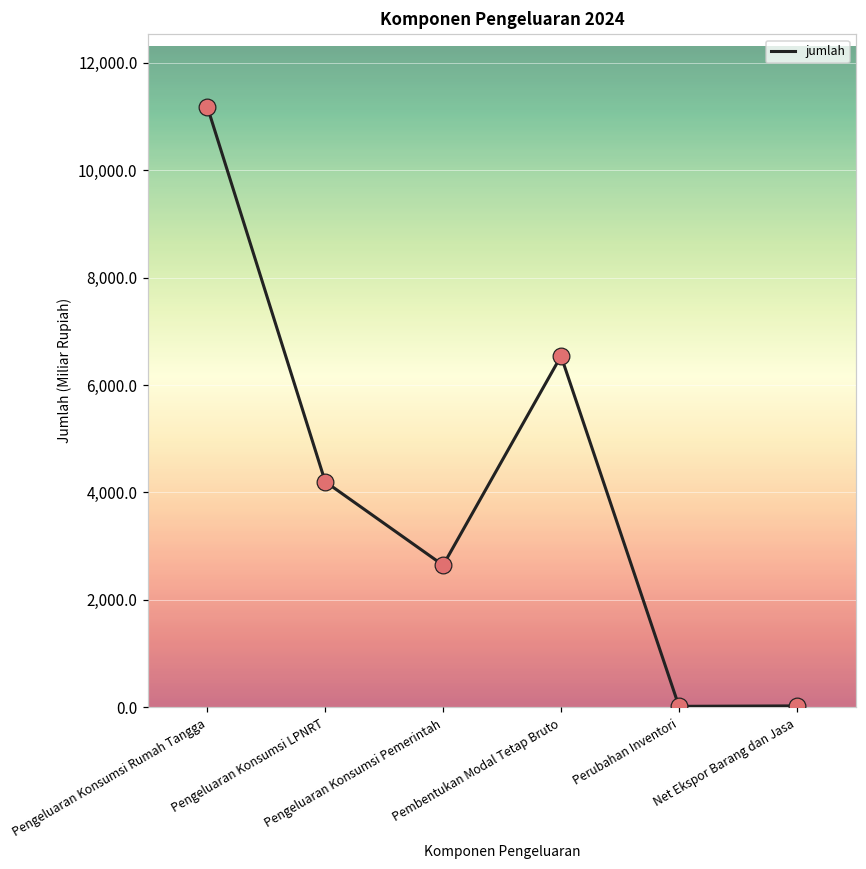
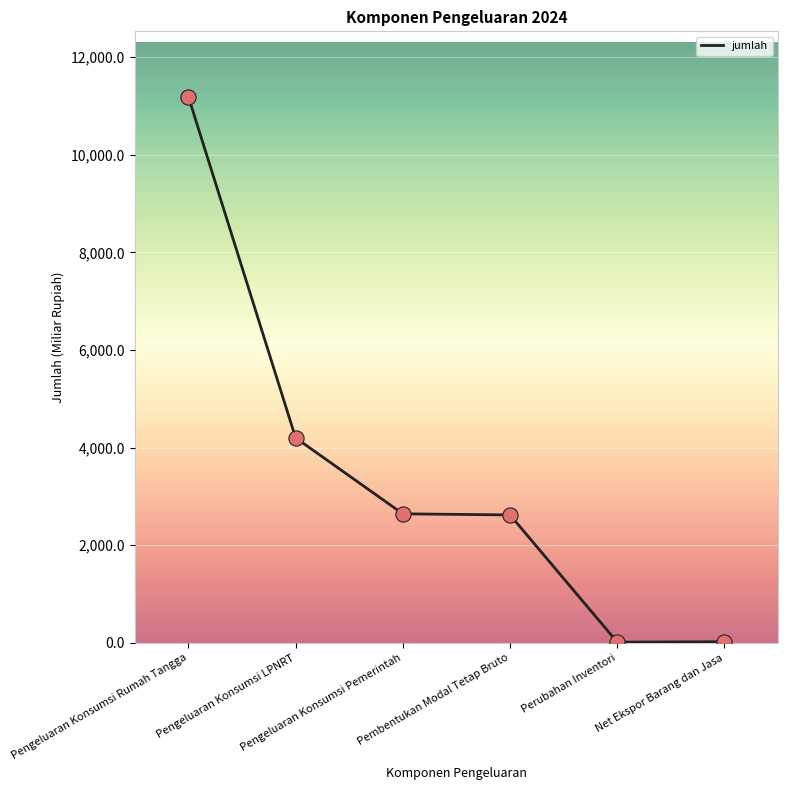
Pembentukan Modal Tetap Bruto: 6,500 -> 2,600
